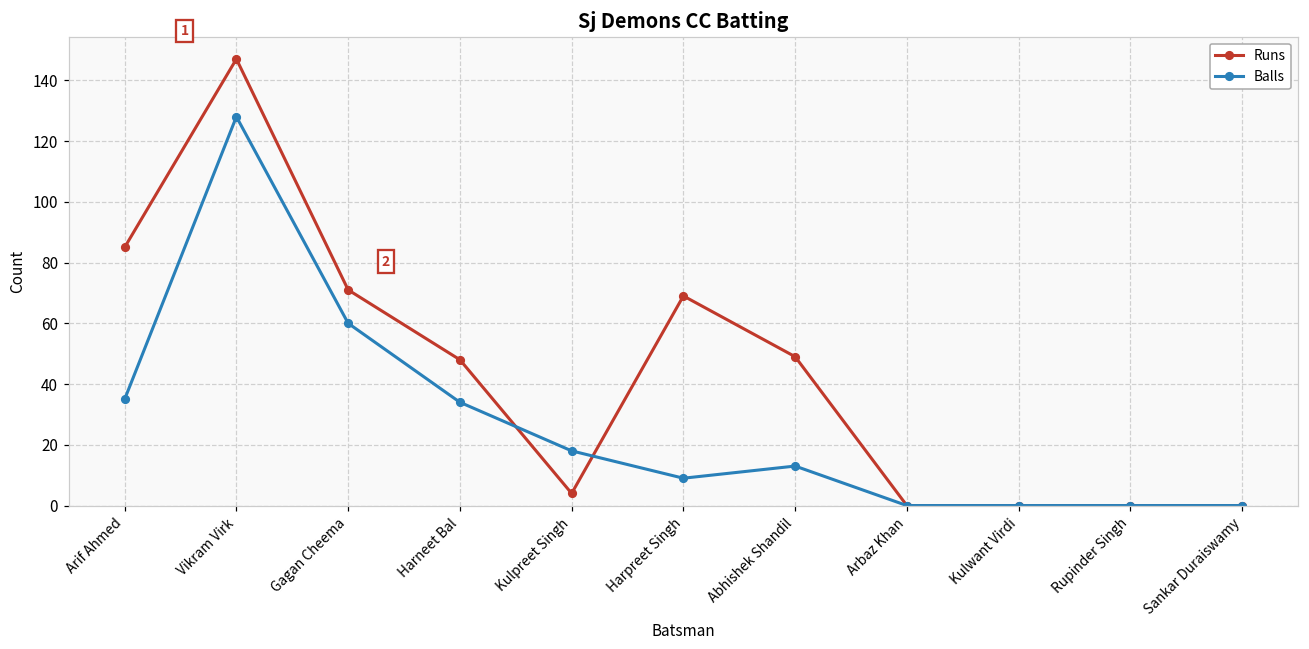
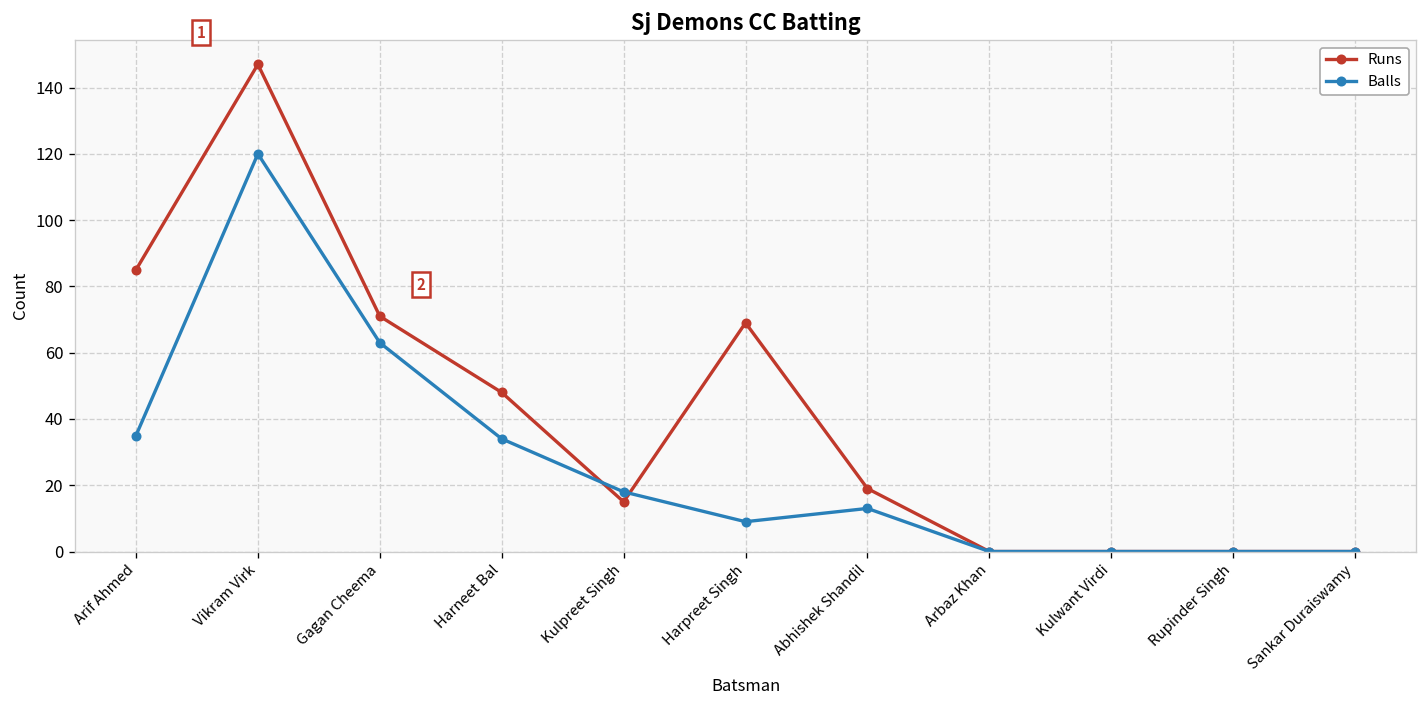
Balls, Vikram Virk: 128 -> 120
Balls, Gagan Cheema: 60 -> 63
Runs, Kulpreet Singh: 4 -> 15
Runs, Abhishek Shandil: 49 -> 19
